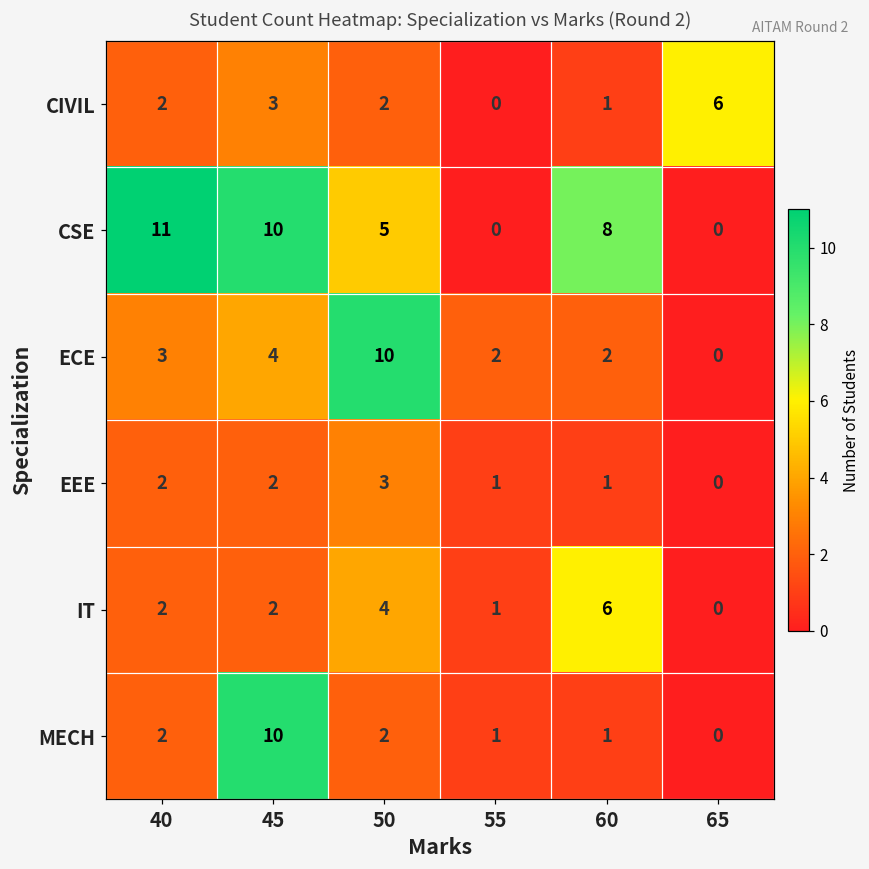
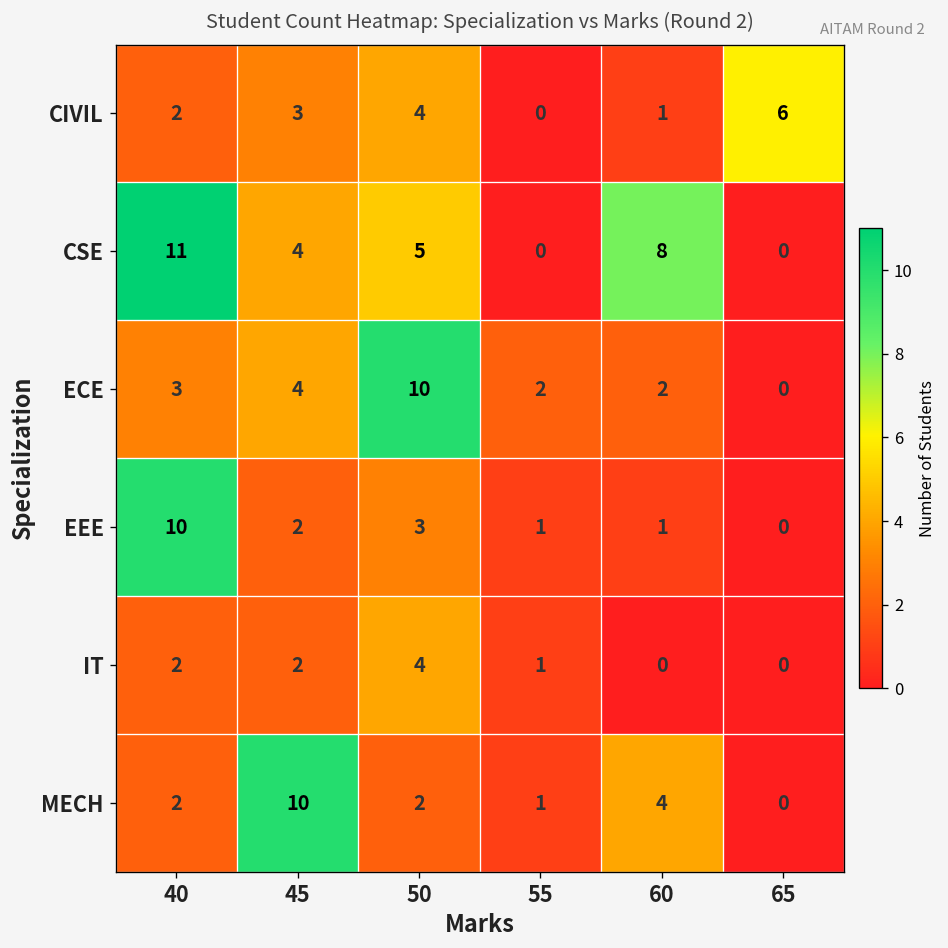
CIVIL, 50: 2 -> 4
CSE, 45: 10 -> 4
EEE, 40: 2 -> 10
IT, 60: 6 -> 0
MECH, 60: 1 -> 4
